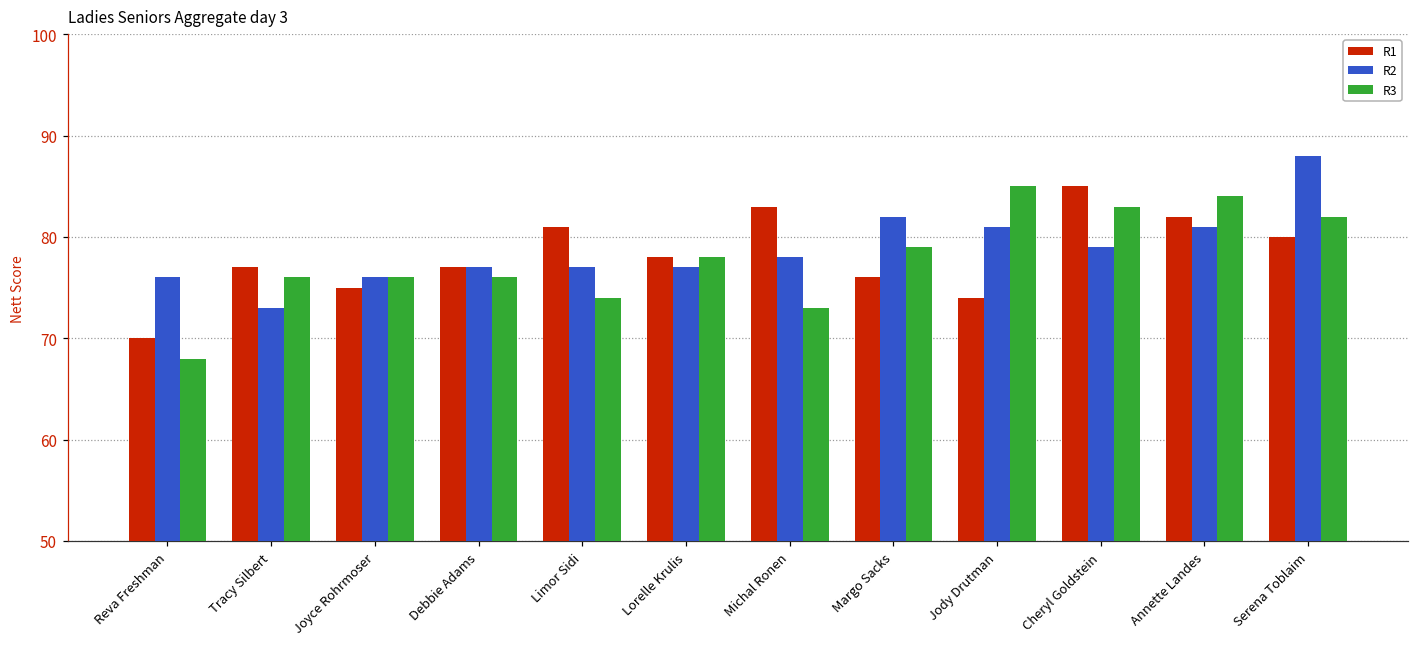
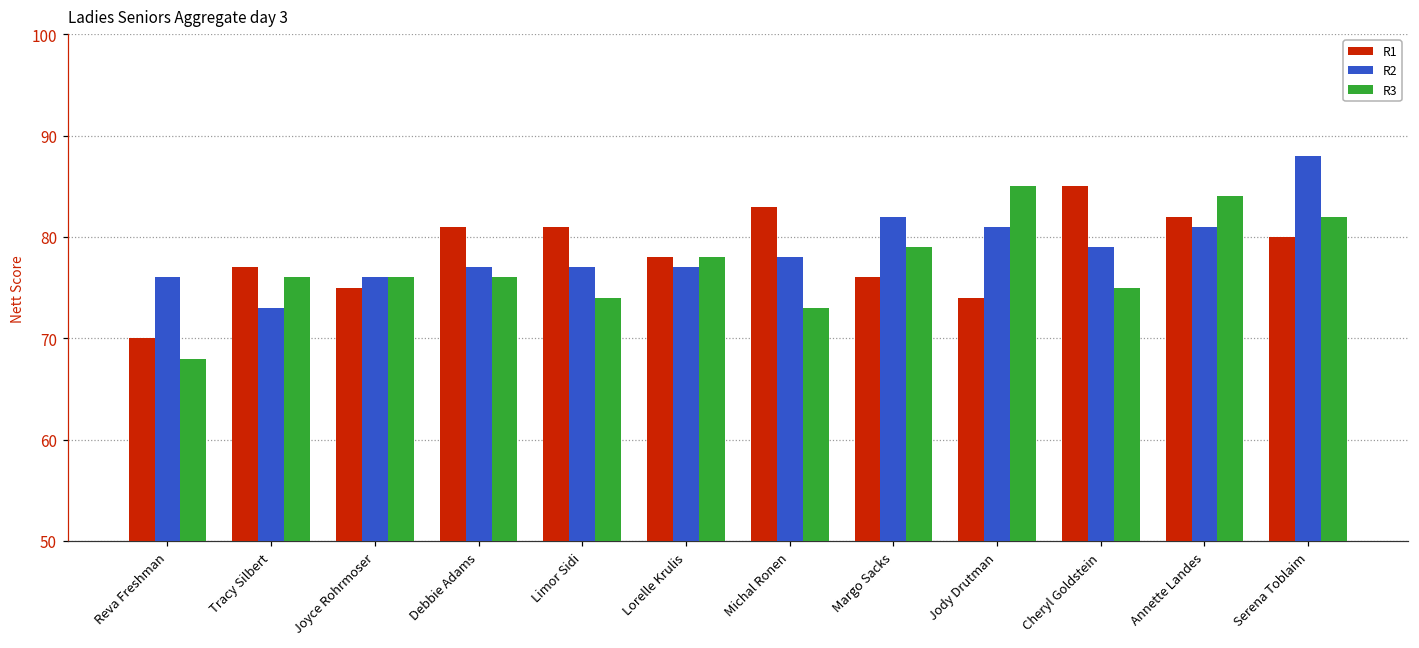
R1, Debbie Adams: 77 -> 81
R3, Cheryl Goldstein: 83 -> 75
